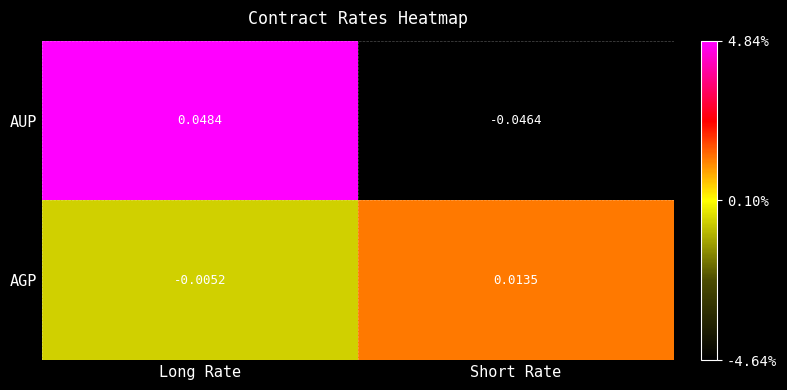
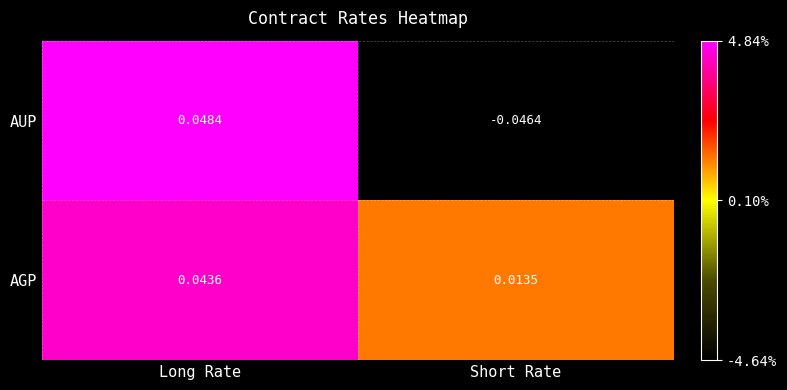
AGP, Long Rate: -0.0052 -> 0.0436
